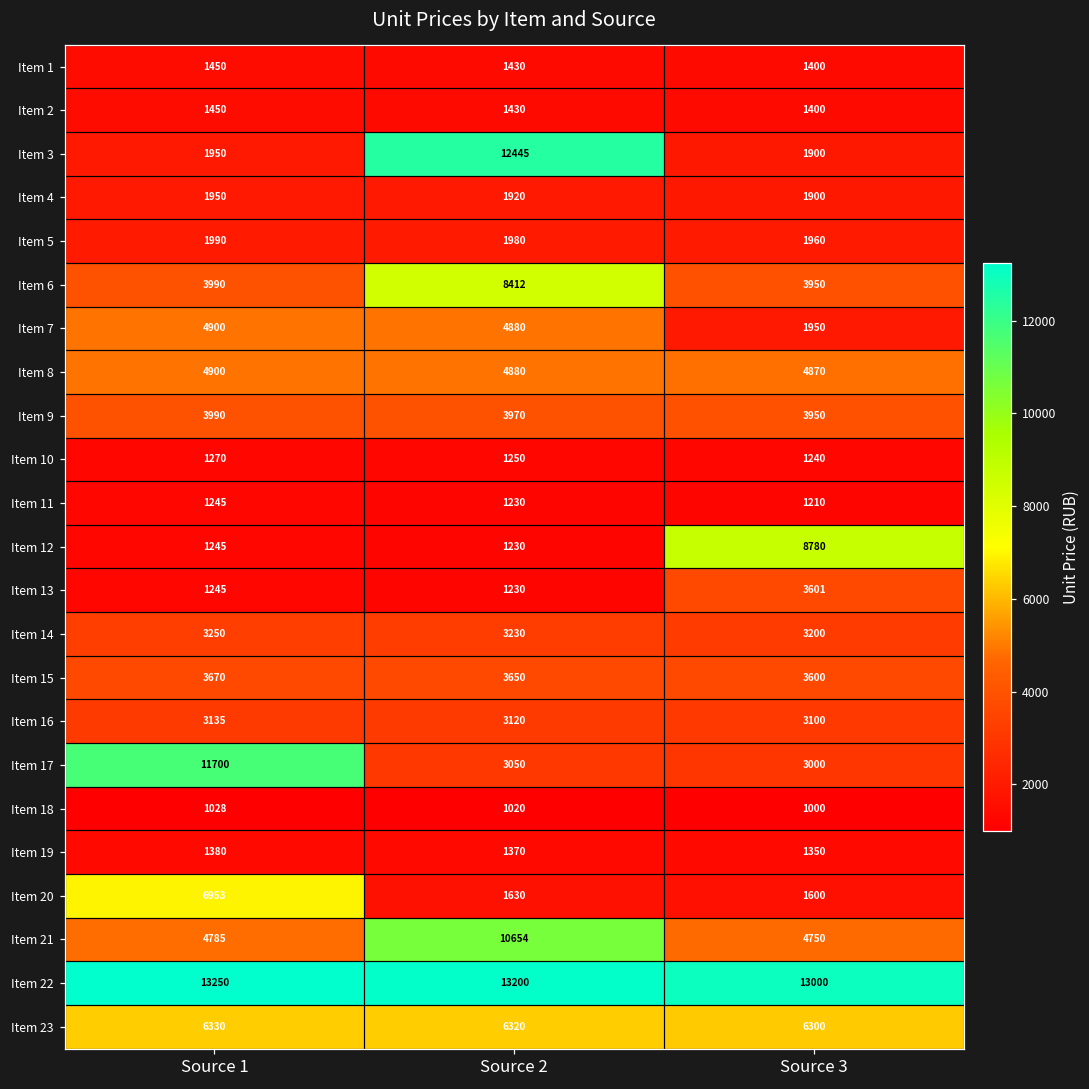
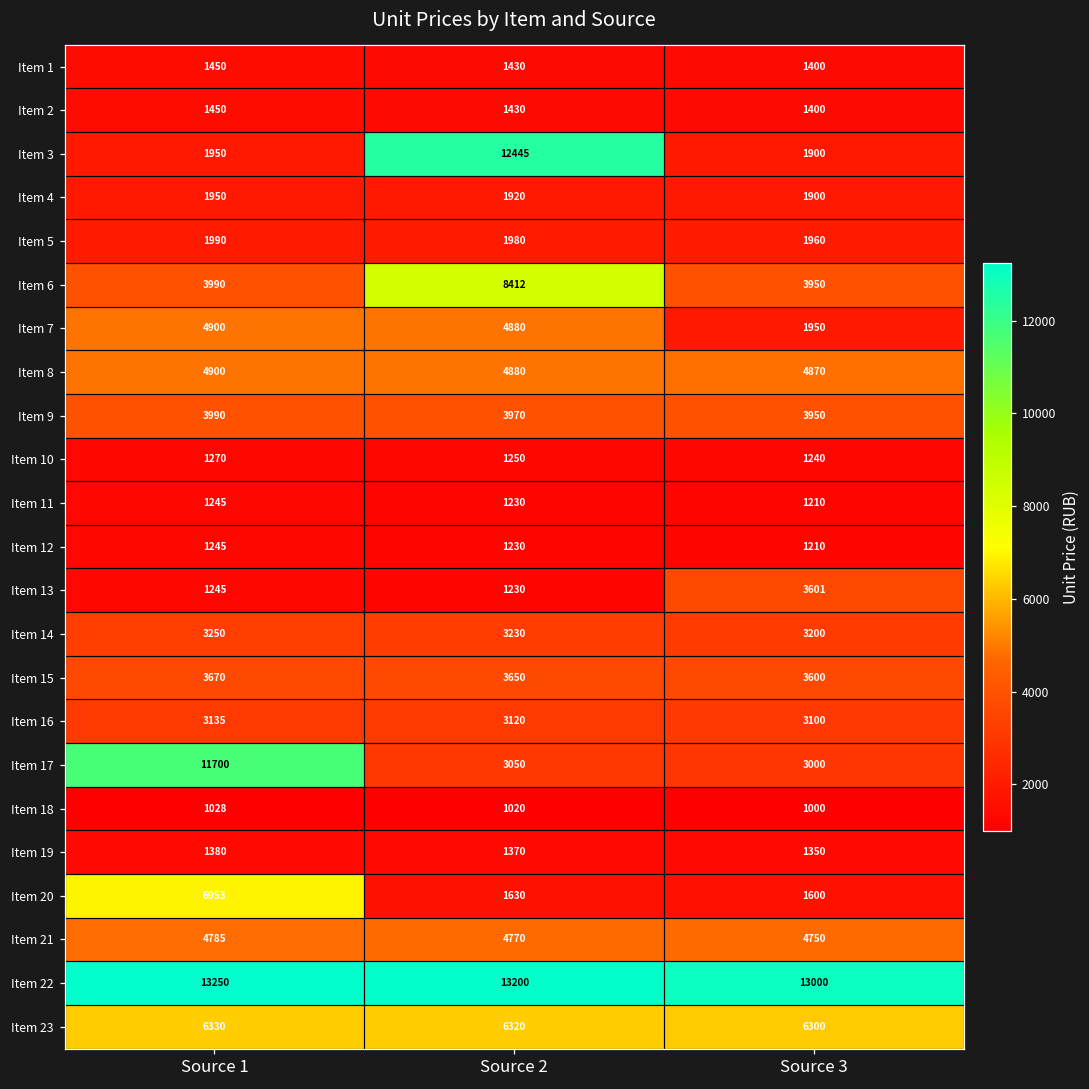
Item 12, Source 3: 8780 -> 1210
Item 21, Source 2: 10654 -> 4770
